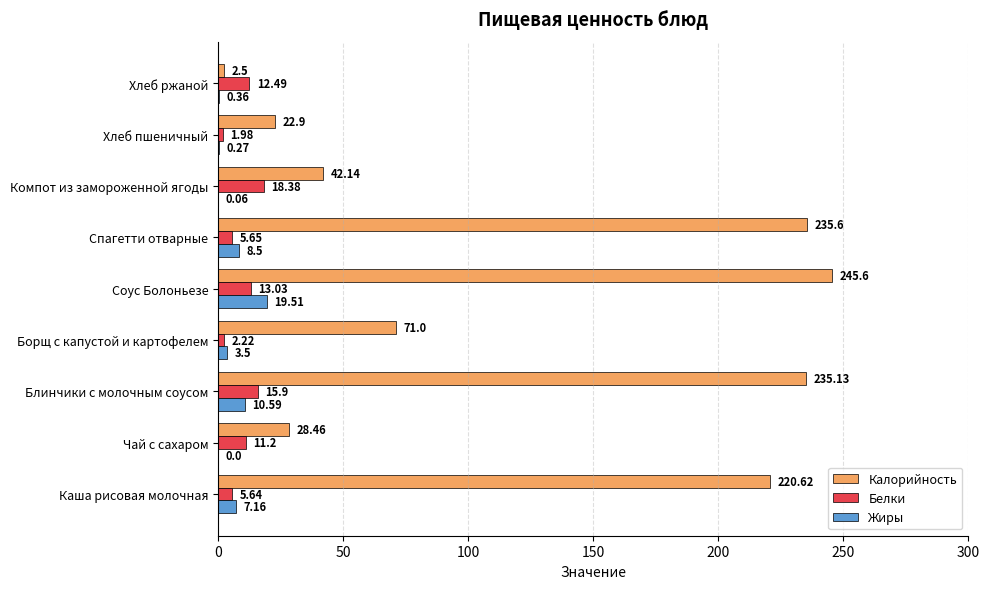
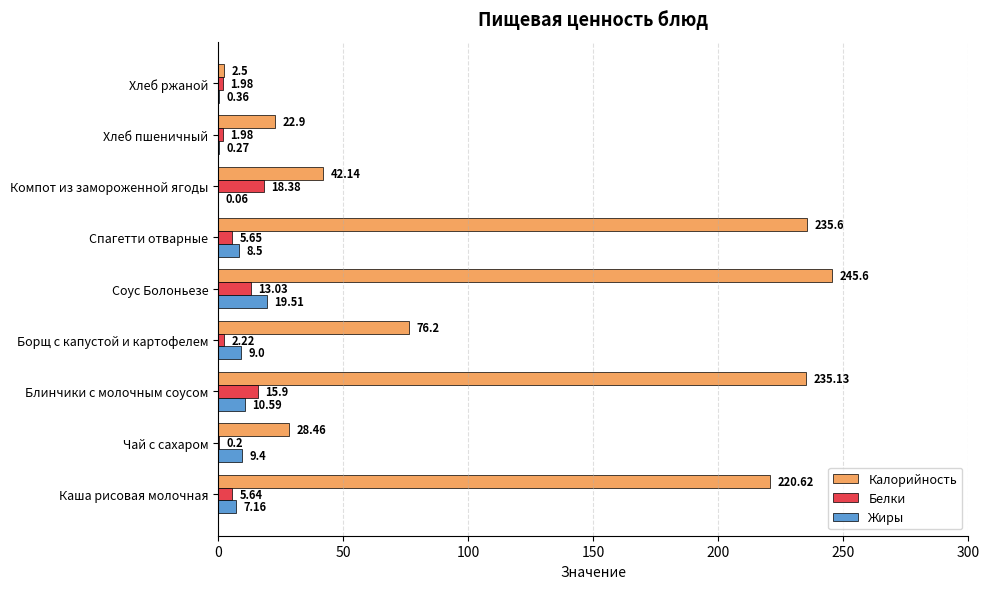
Белки, Хлеб ржаной: 12.49 -> 1.98
Калорийность, Борщ с капустой и картофелем: 71.0 -> 76.2
Жиры, Борщ с капустой и картофелем: 3.5 -> 9.0
Белки, Чай с сахаром: 11.2 -> 0.2
Жиры, Чай с сахаром: 0.0 -> 9.4
